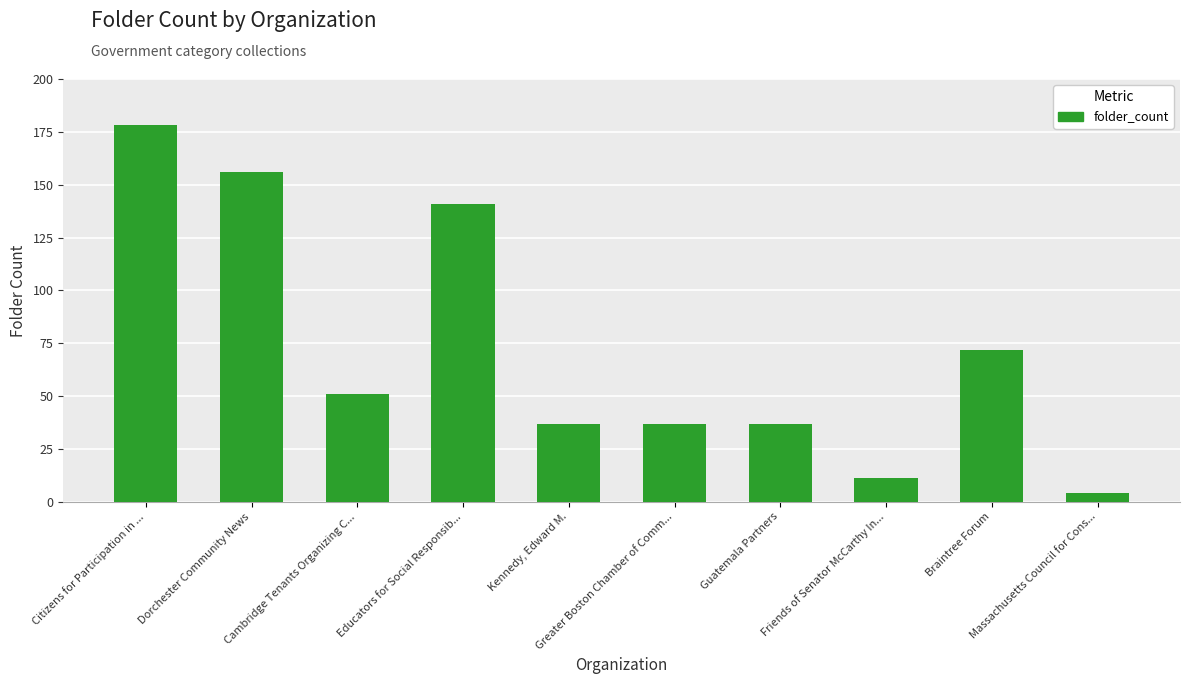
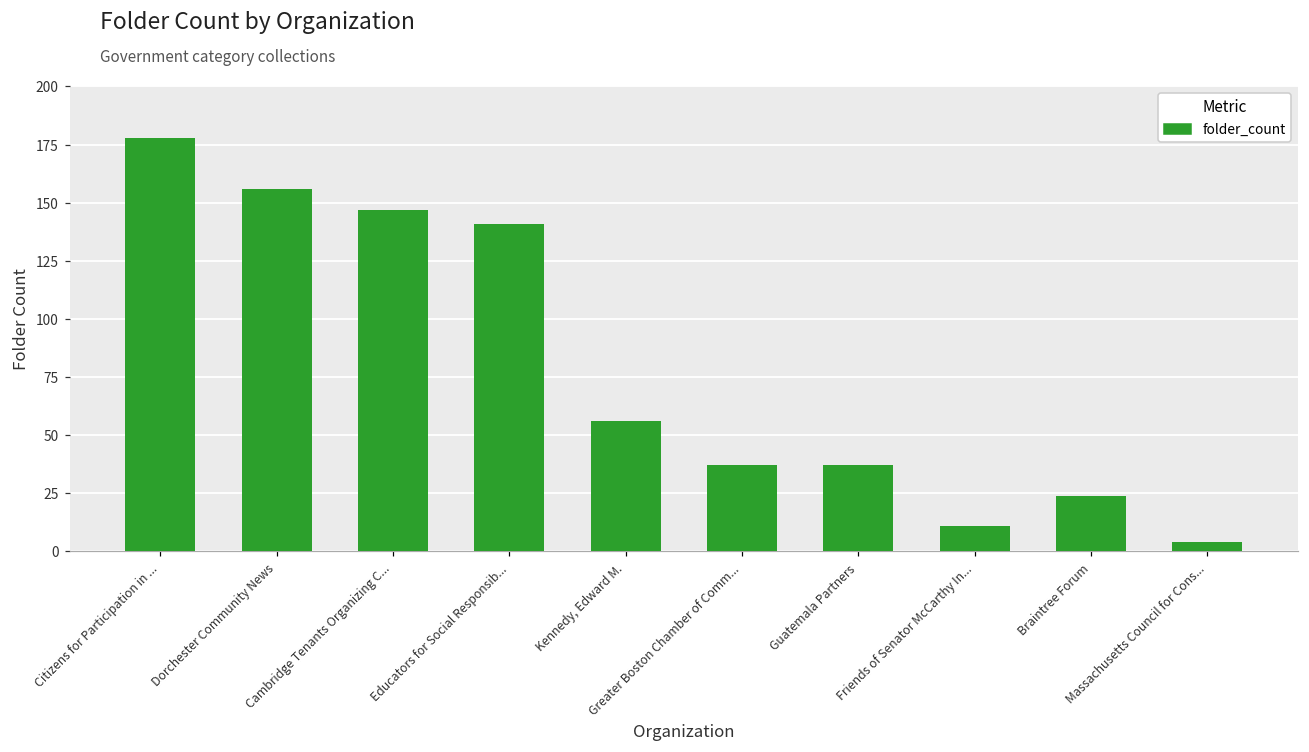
Cambridge Tenants Organizing C...: 51 -> 147
Kennedy, Edward M.: 37 -> 56
Braintree Forum: 72 -> 24
